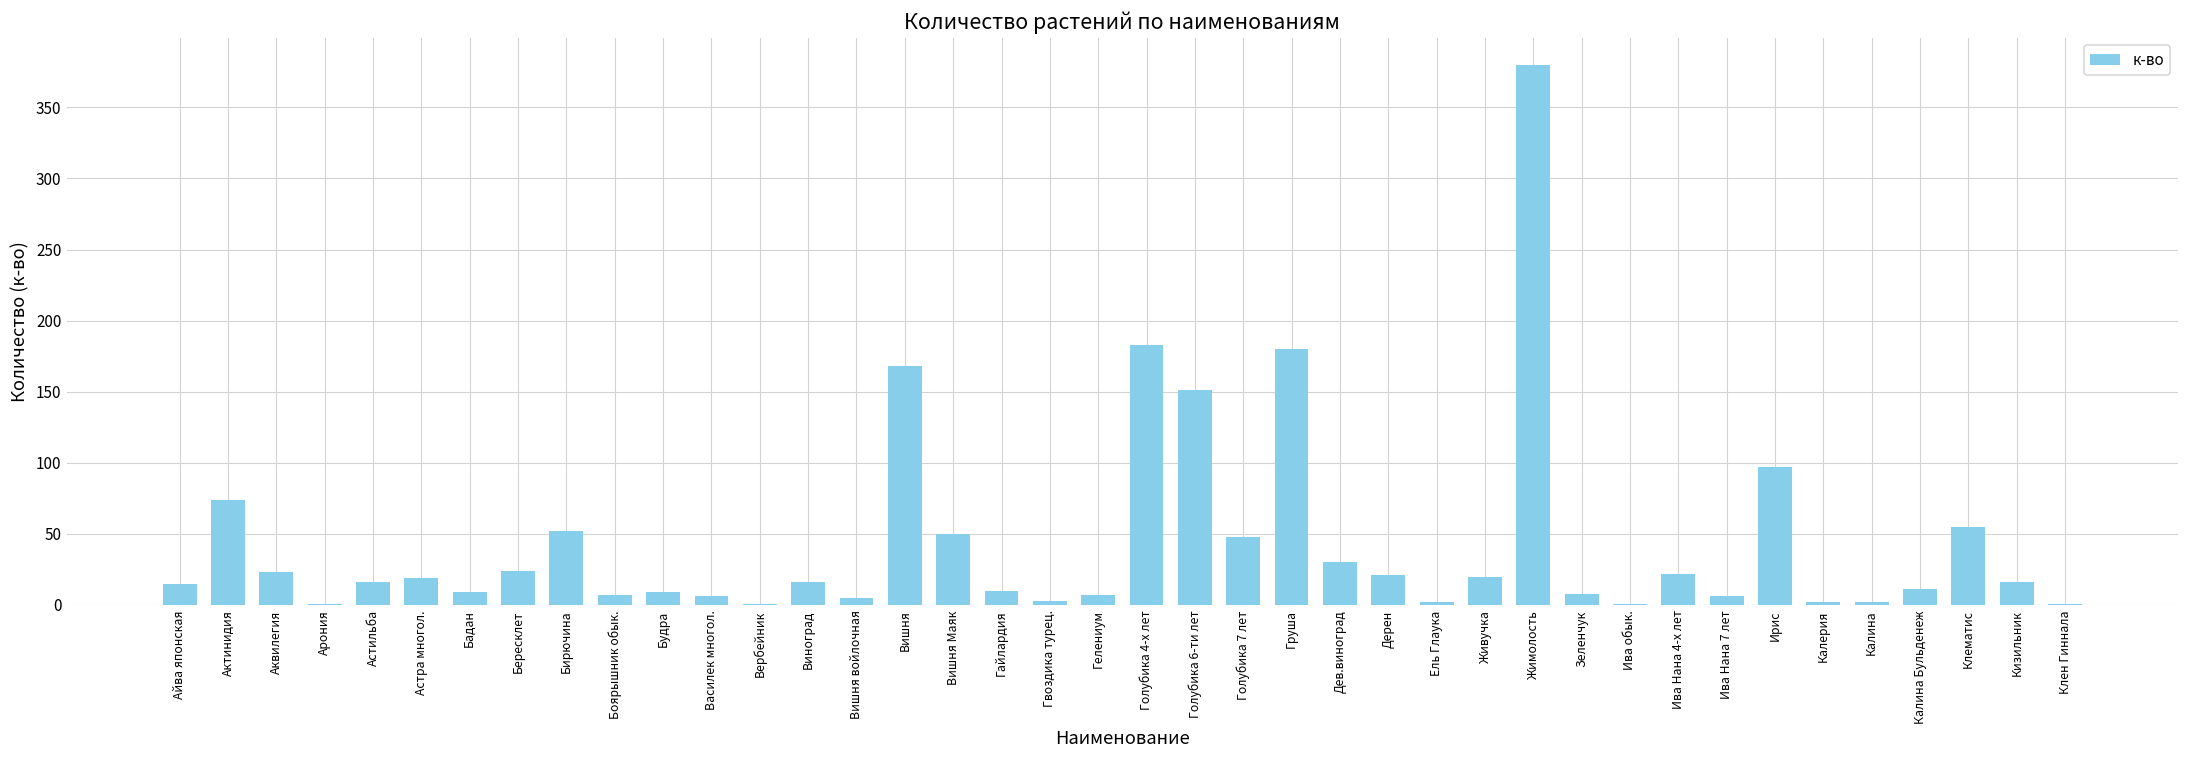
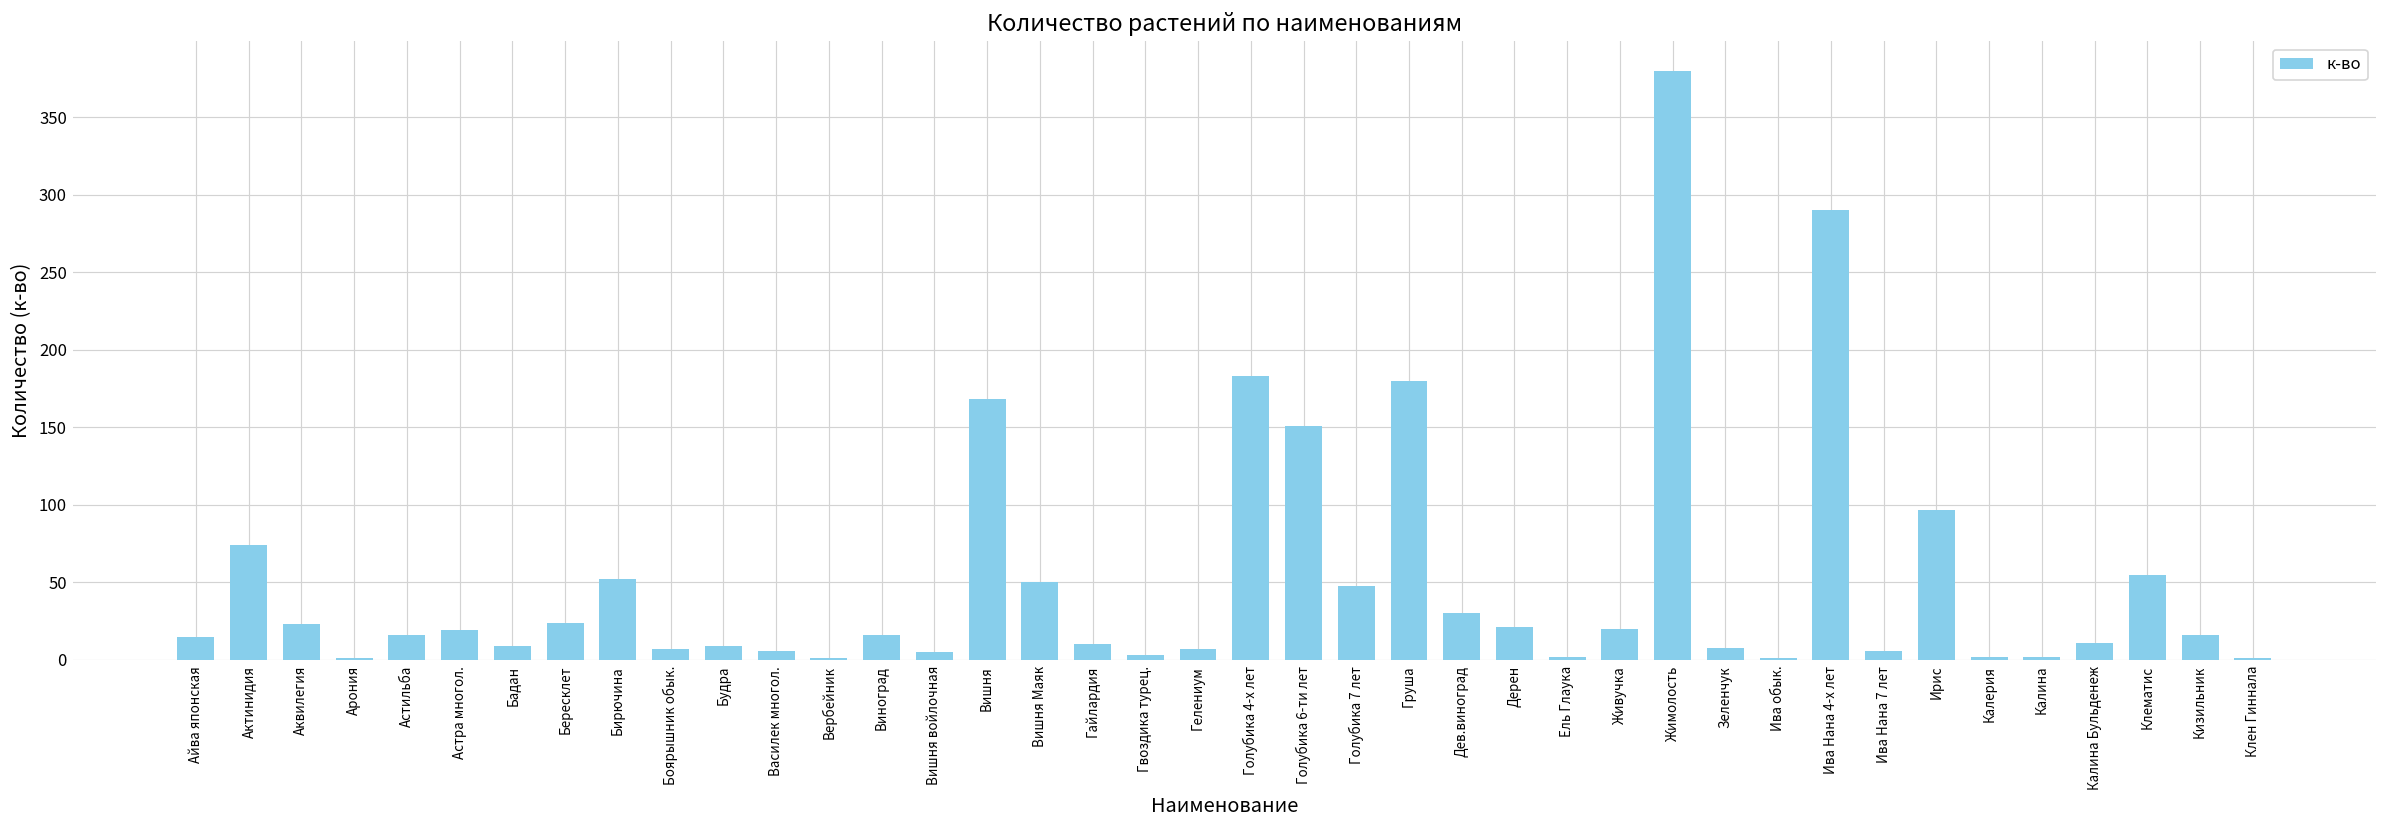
Ива Нана 4-х лет: 22 -> 290
